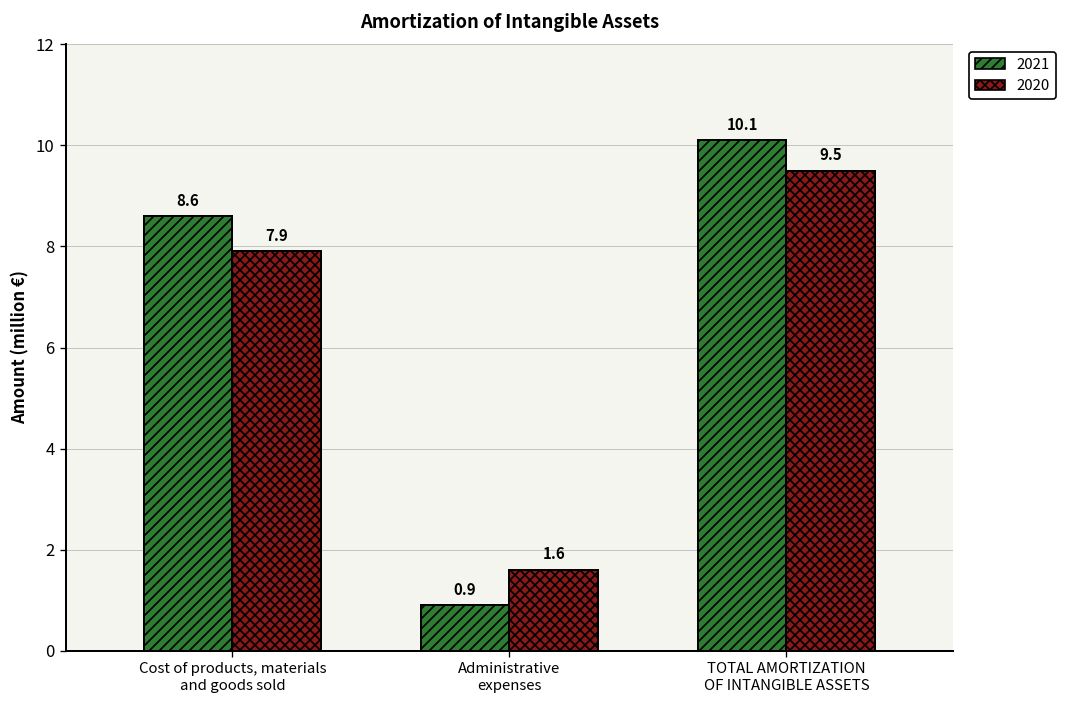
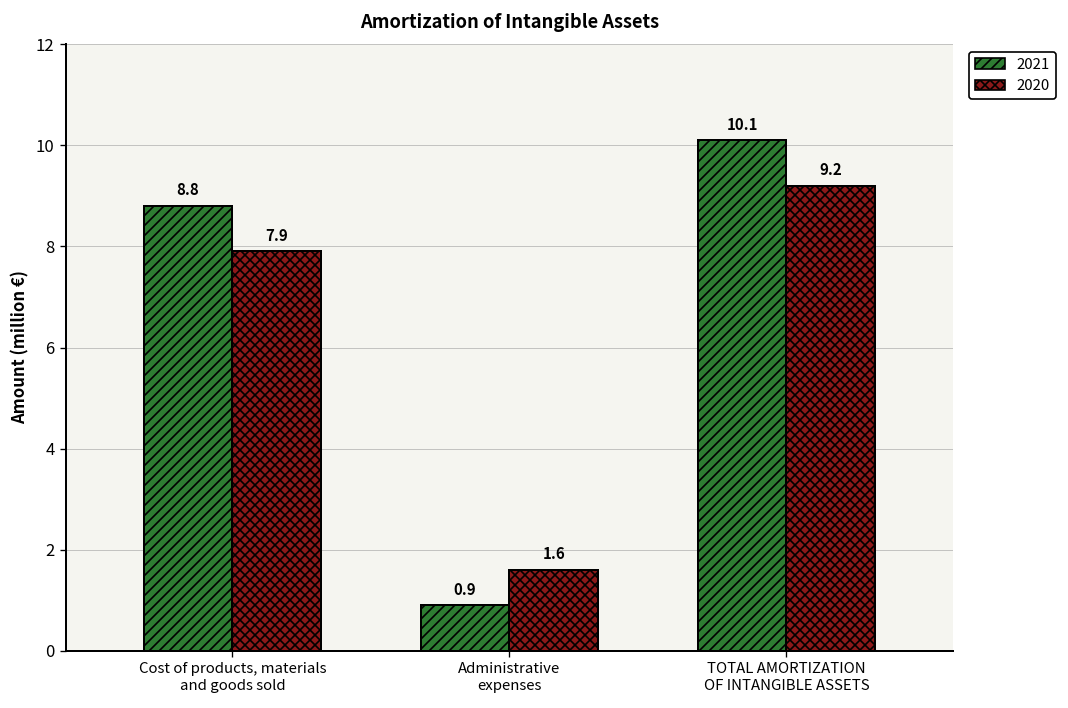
2021, Cost of products, materials and goods sold: 8.6 -> 8.8
2020, TOTAL AMORTIZATION OF INTANGIBLE ASSETS: 9.5 -> 9.2
